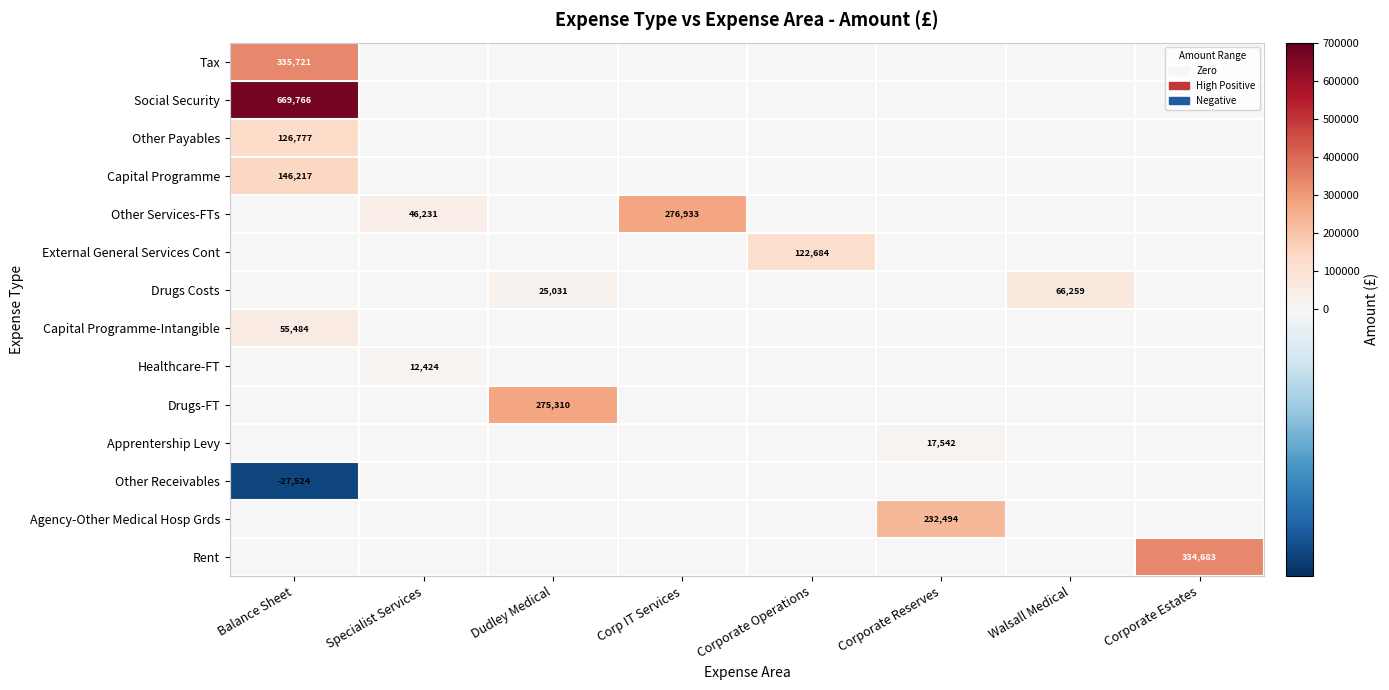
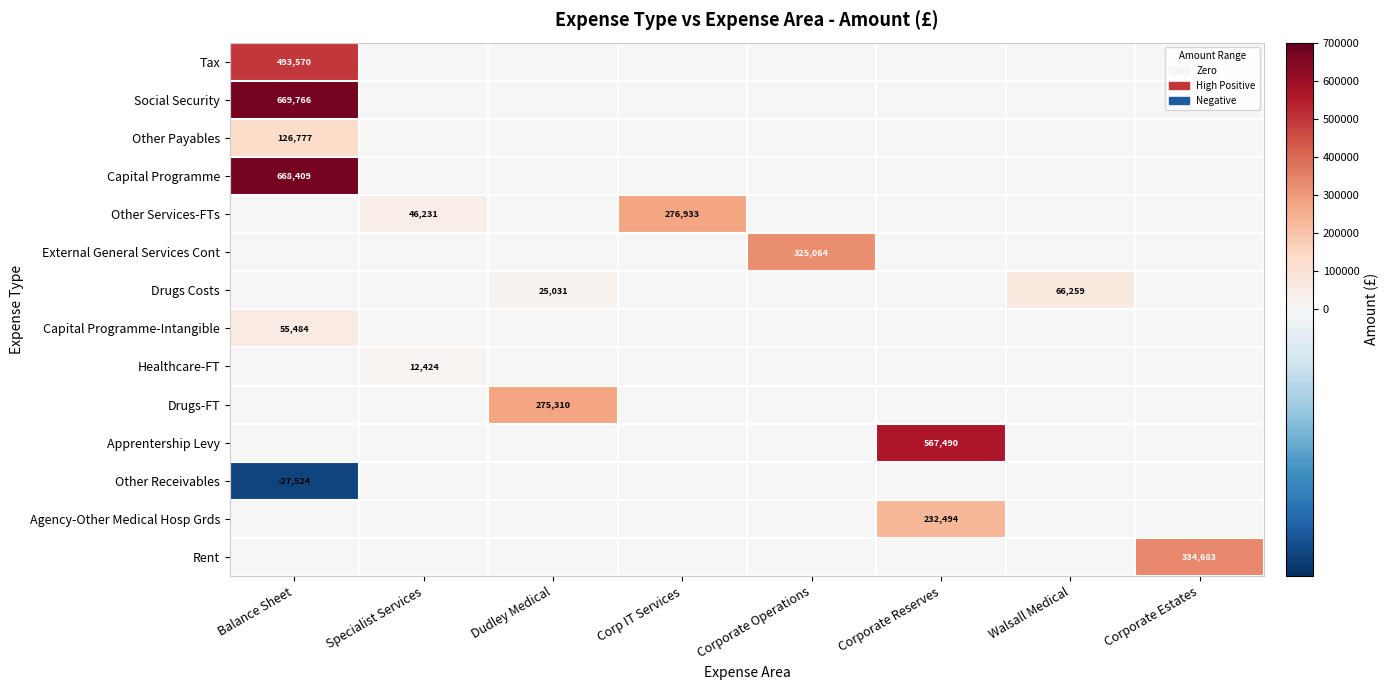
Tax, Balance Sheet: 335,721 -> 493,570
Capital Programme, Balance Sheet: 146,217 -> 668,409
External General Services Cont, Corporate Operations: 122,684 -> 325,064
Apprentership Levy, Corporate Reserves: 17,542 -> 567,490
